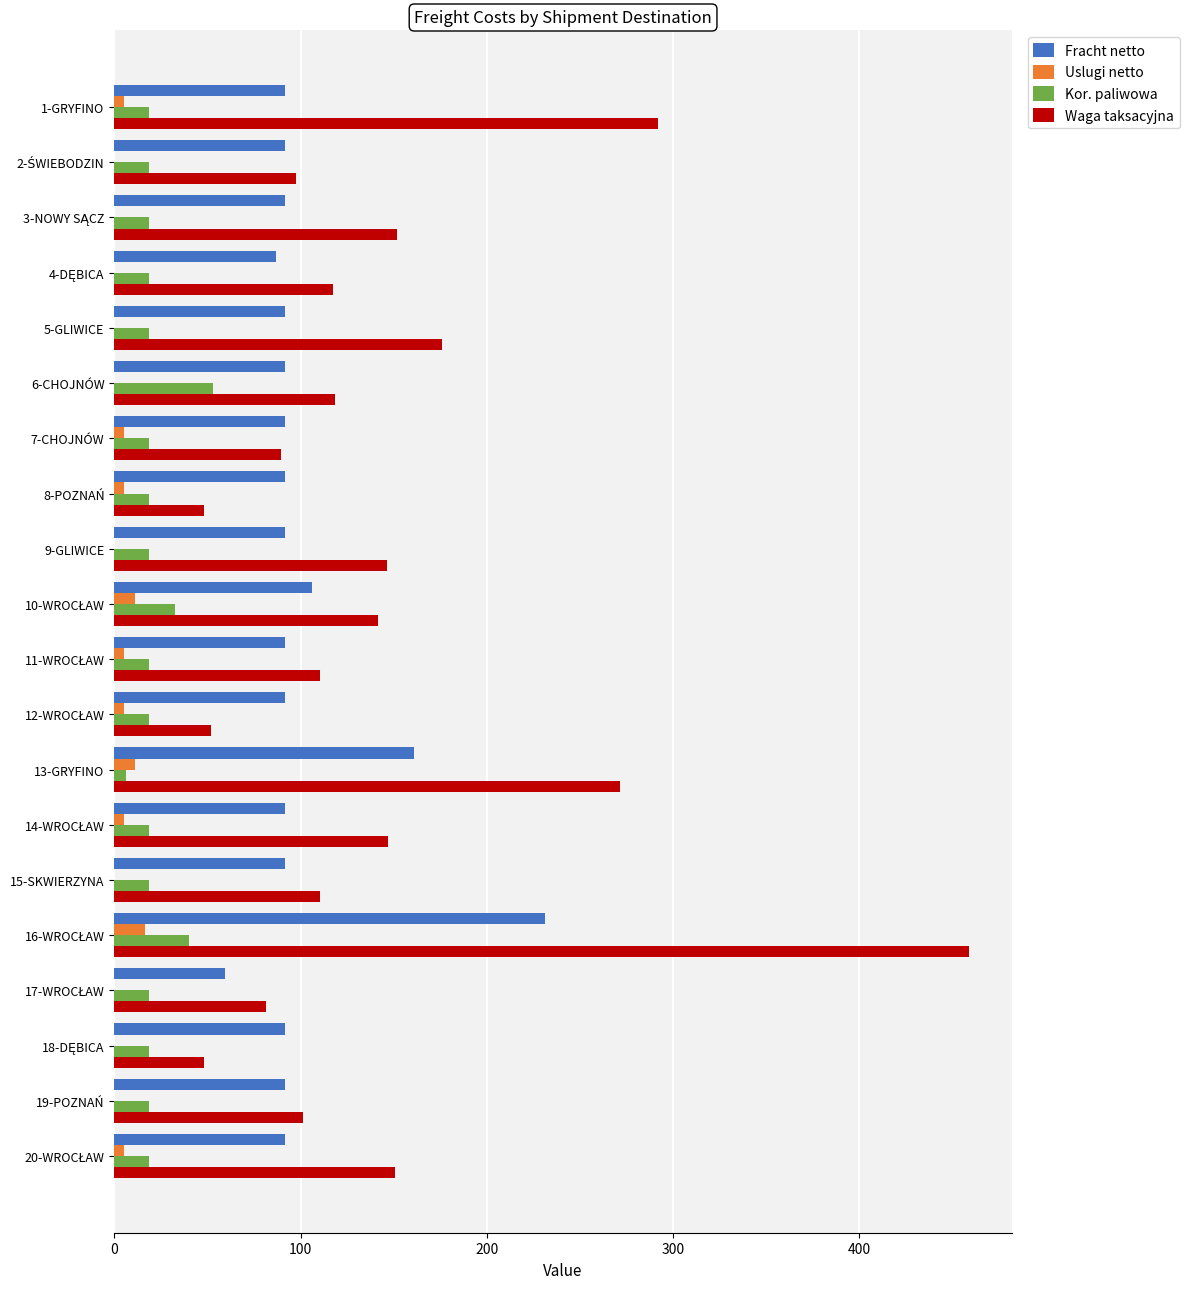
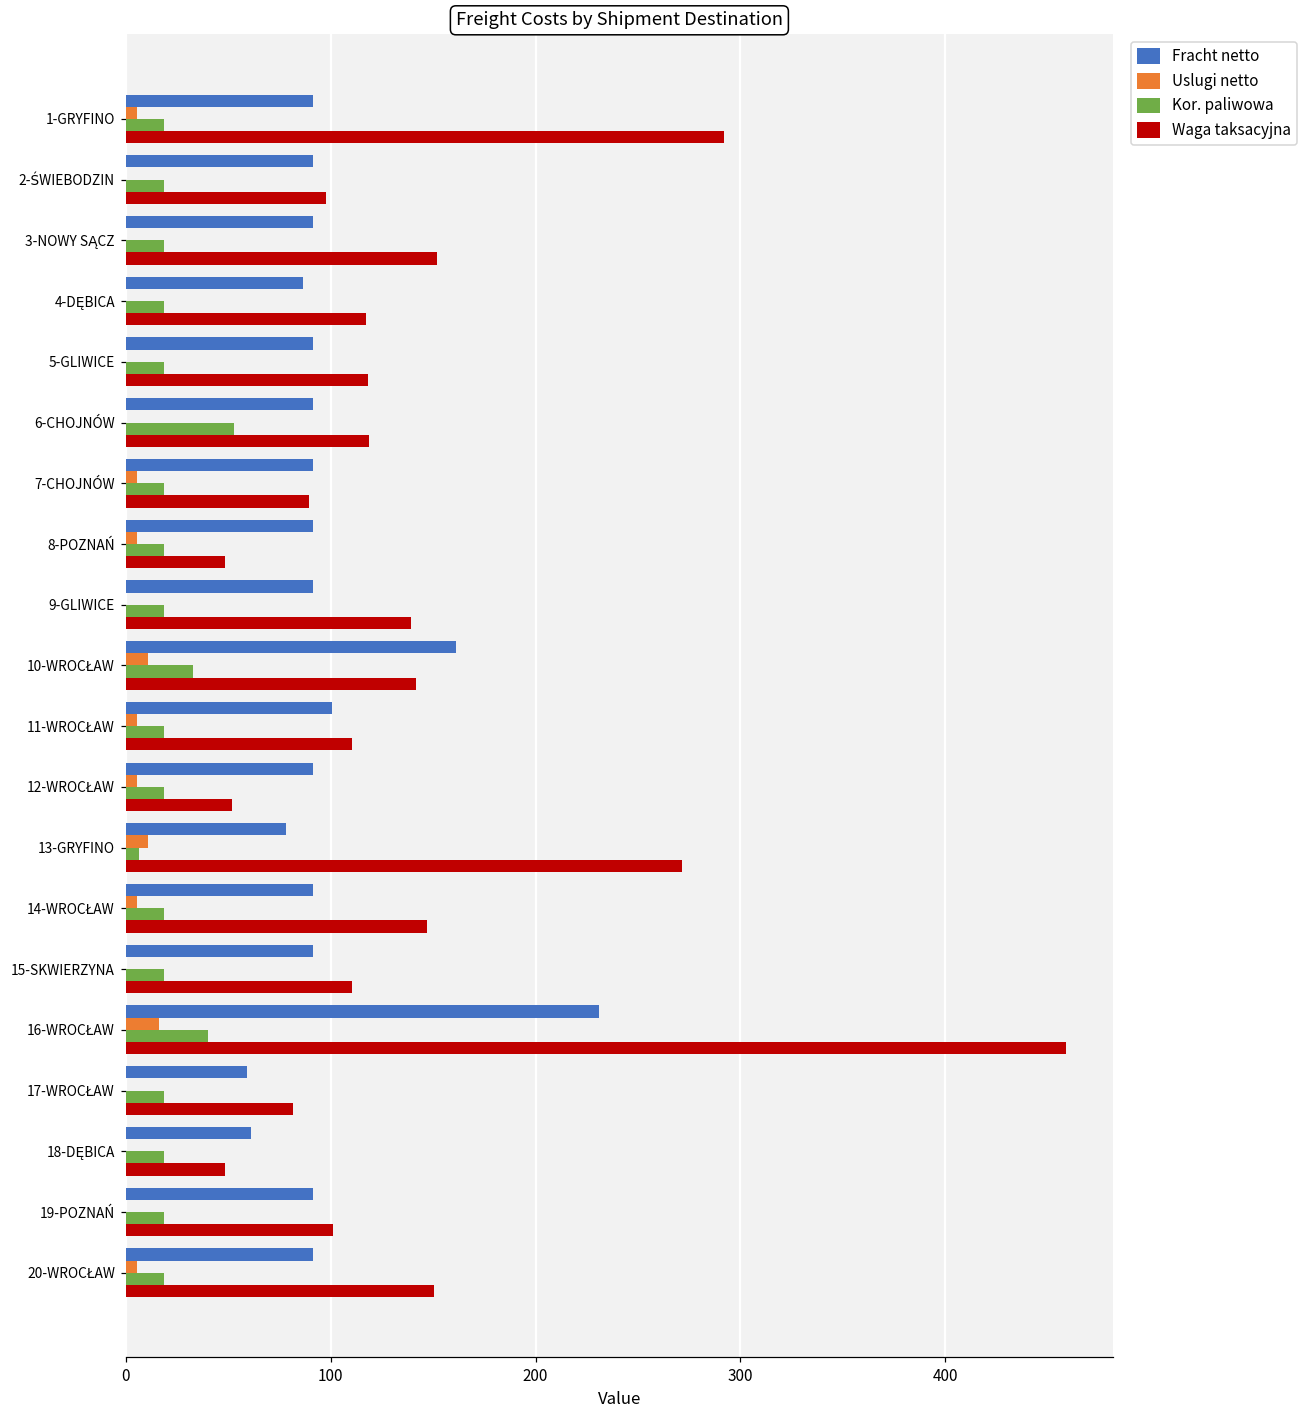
Waga taksacyjna, 5-GLIWICE: 176 -> 118
Waga taksacyjna, 9-GLIWICE: 146 -> 139
Fracht netto, 10-WROCŁAW: 106 -> 161
Fracht netto, 11-WROCŁAW: 92 -> 101
Fracht netto, 13-GRYFINO: 161 -> 78
Fracht netto, 18-DĘBICA: 92 -> 61
